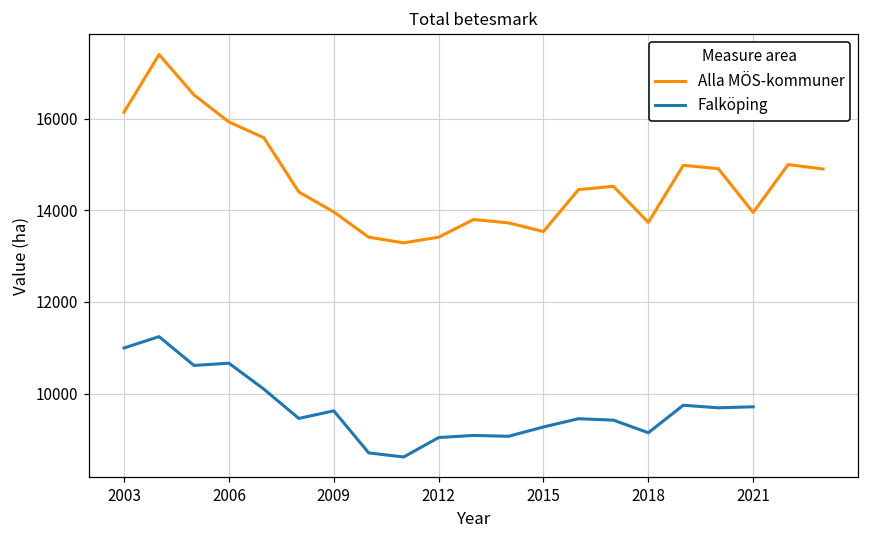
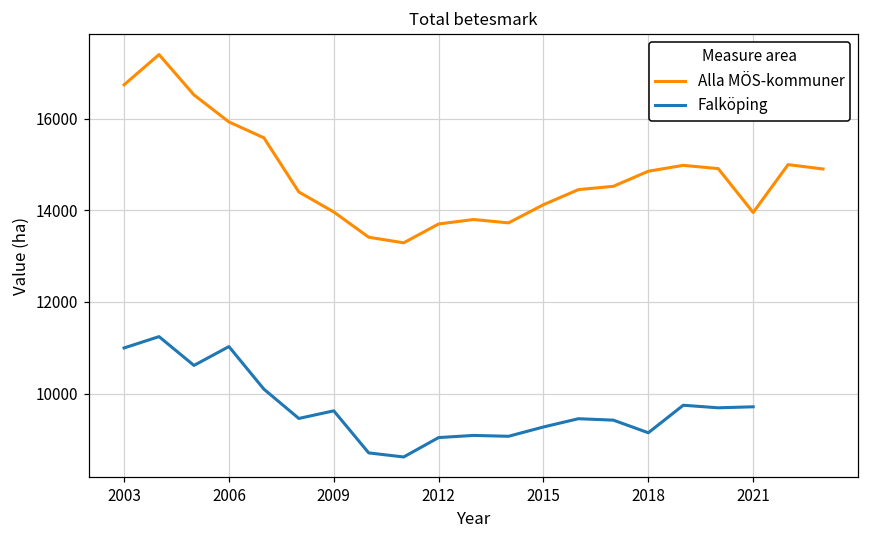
Alla MÖS-kommuner, 2003: 16100 -> 16700
Falköping, 2006: 10700 -> 11000
Alla MÖS-kommuner, 2012: 13400 -> 13700
Alla MÖS-kommuner, 2015: 13500 -> 14100
Alla MÖS-kommuner, 2018: 13700 -> 14900
